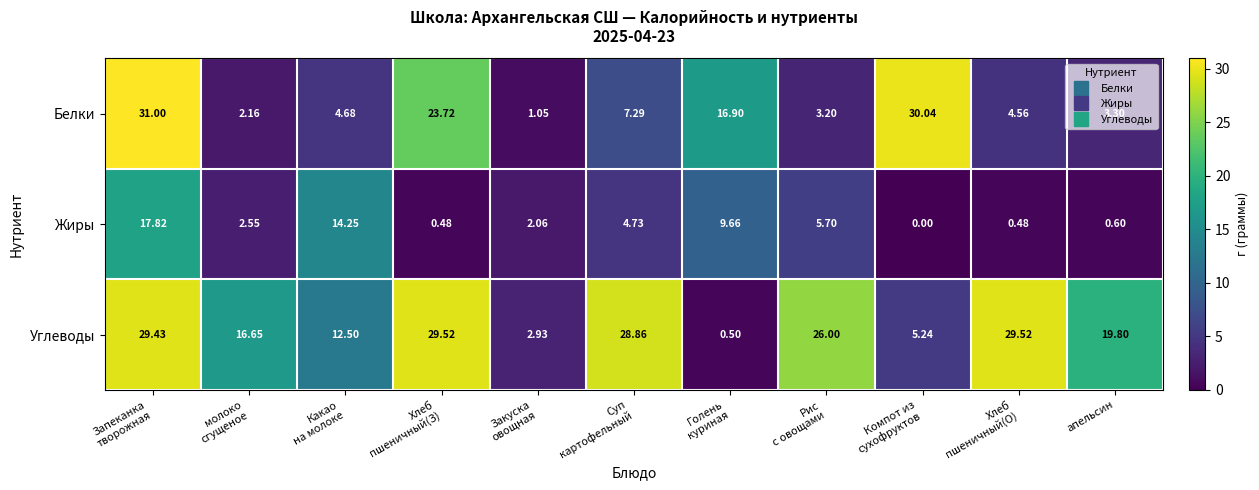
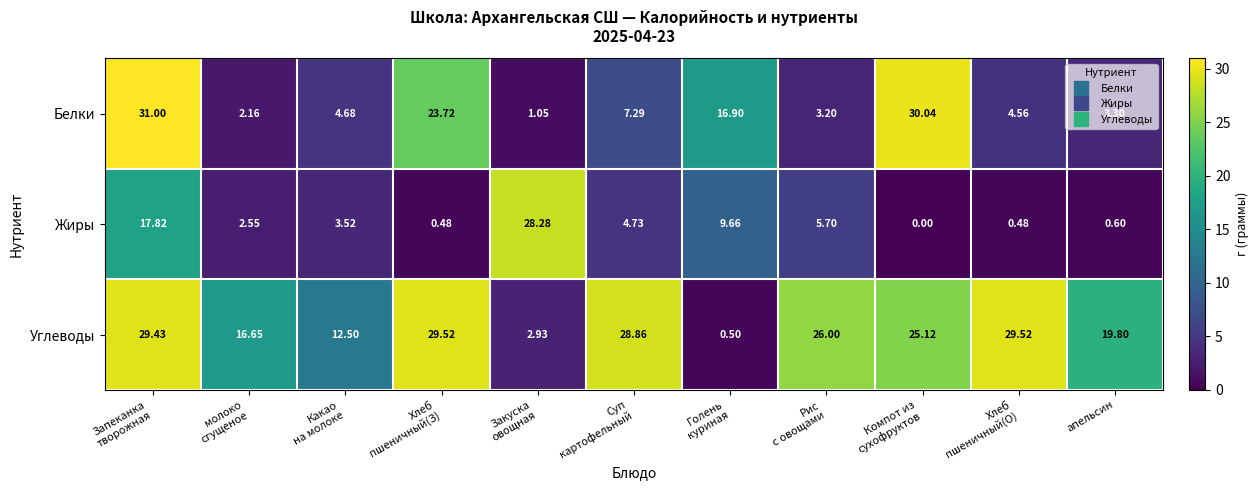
Жиры, Какао на молоке: 14.25 -> 3.52
Жиры, Закуска овощная: 2.06 -> 28.28
Углеводы, Компот из сухофруктов: 5.24 -> 25.12
